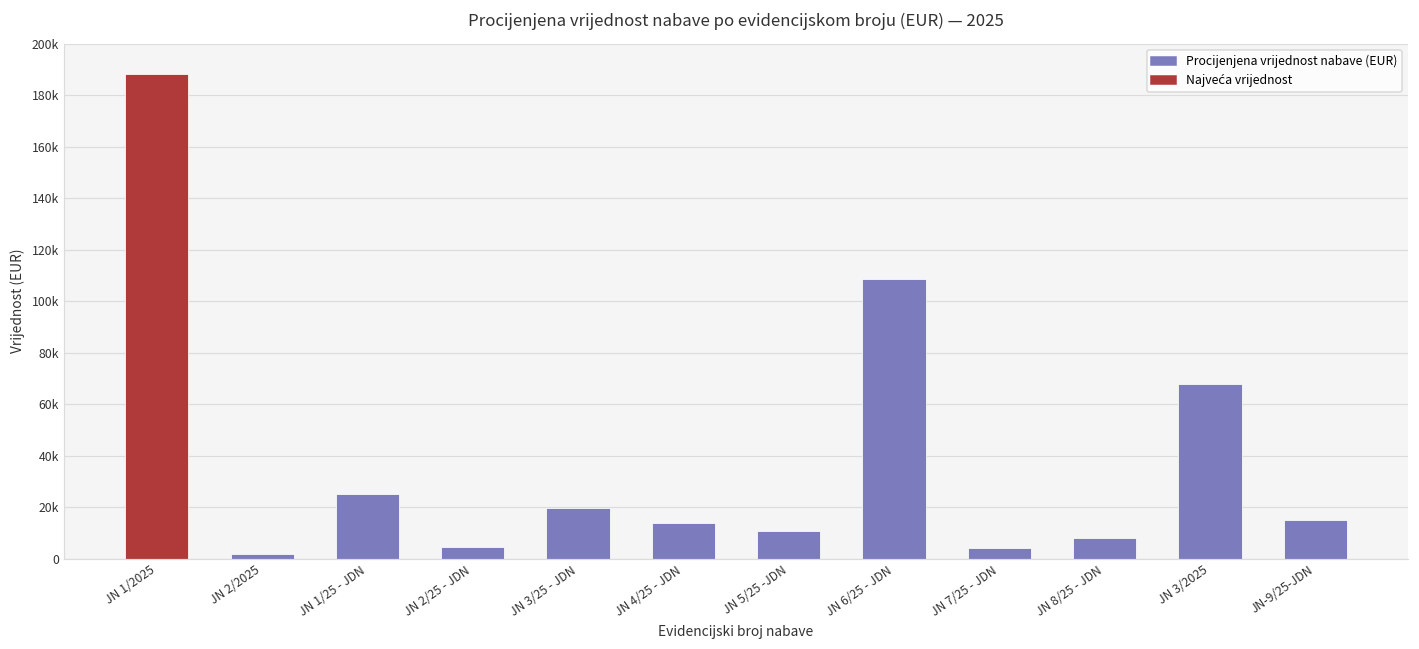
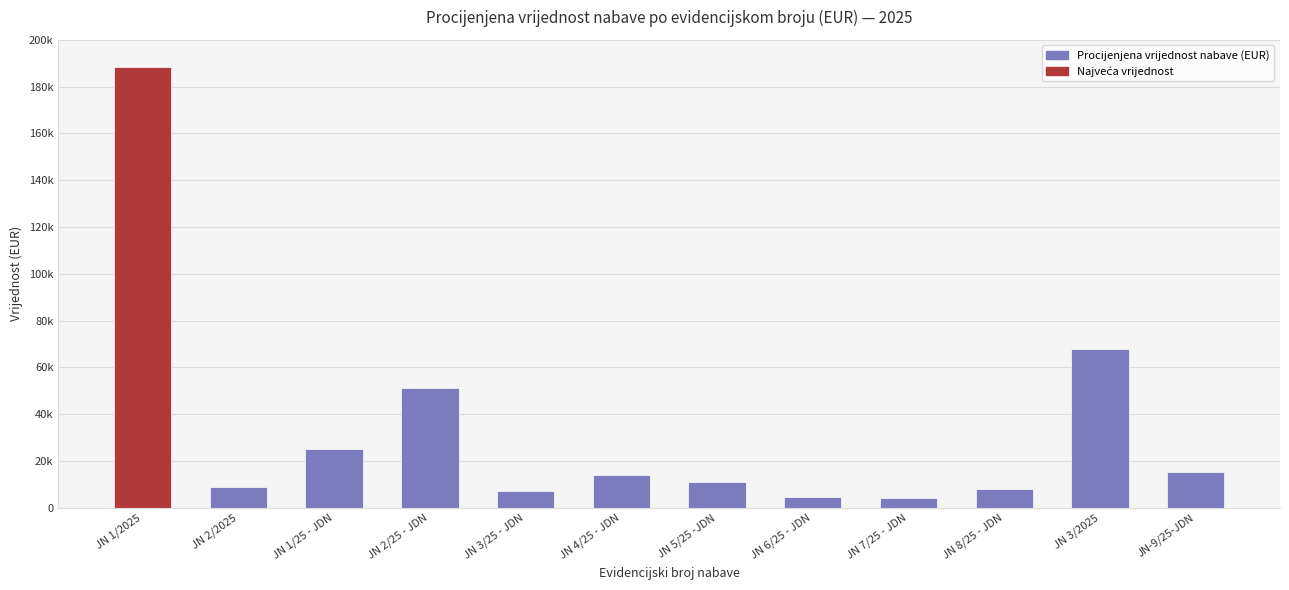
JN 2/2025: 2000 -> 9000
JN 2/25 - JDN: 5000 -> 51000
JN 3/25 - JDN: 20000 -> 7000
JN 6/25 - JDN: 109000 -> 4000
